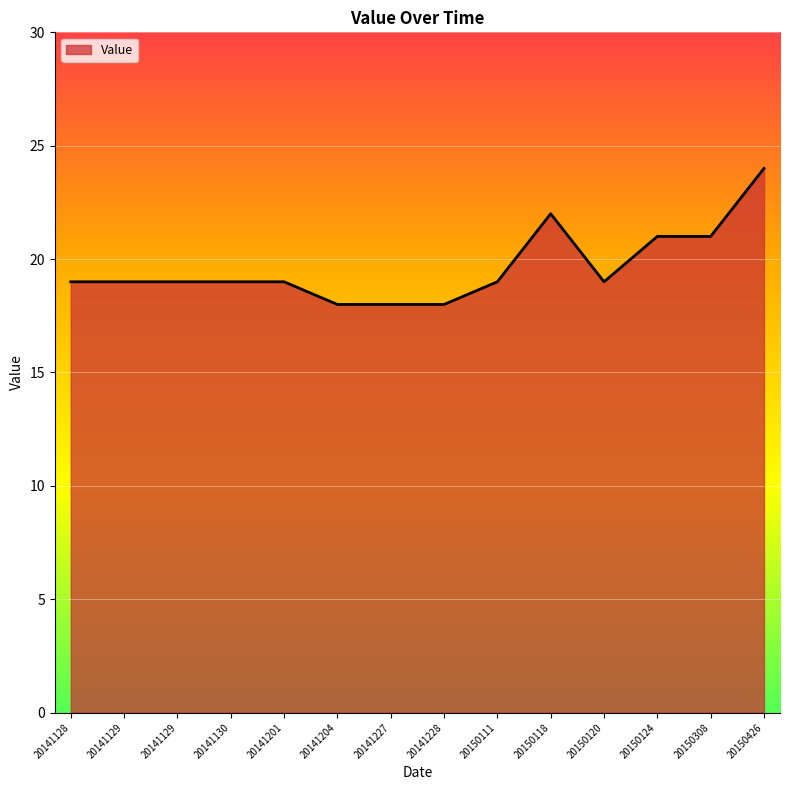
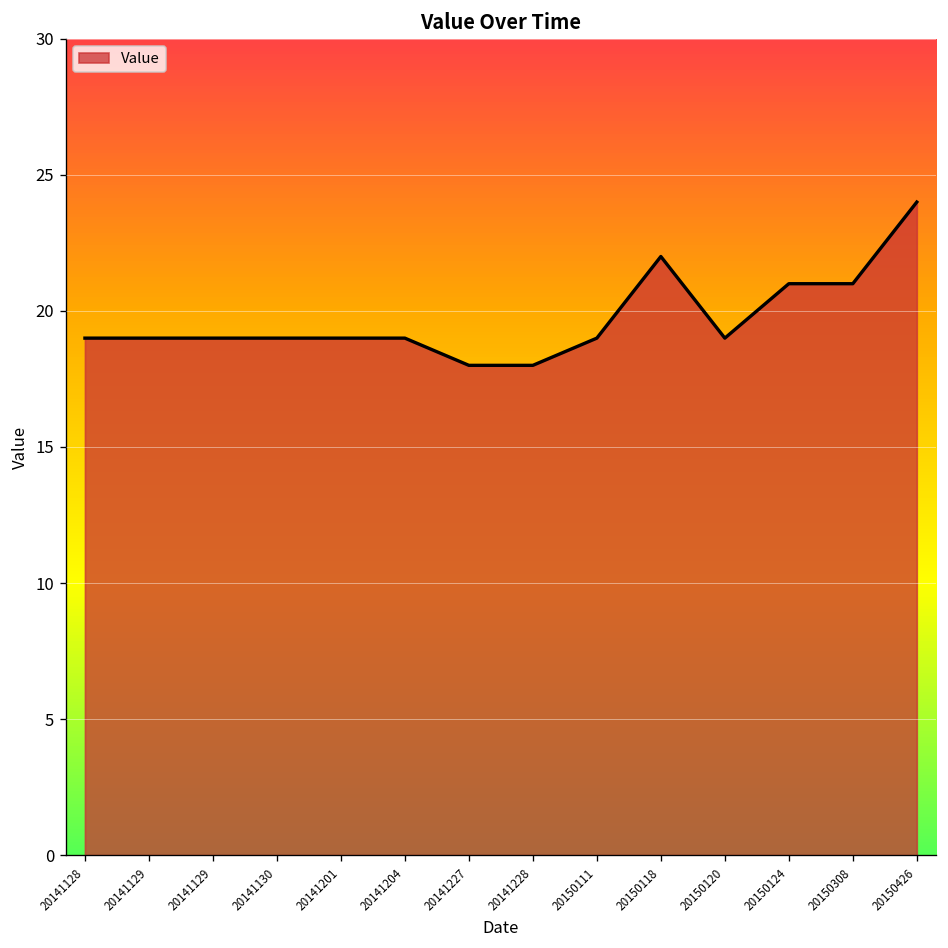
20141204: 18 -> 19
